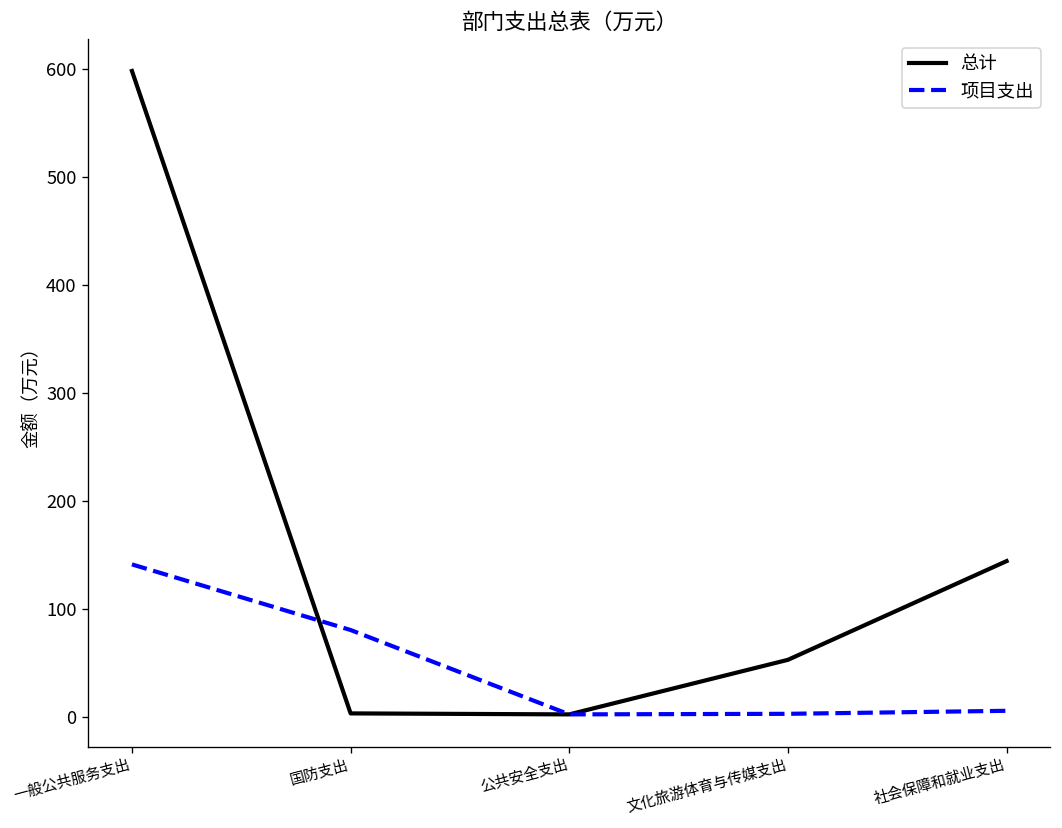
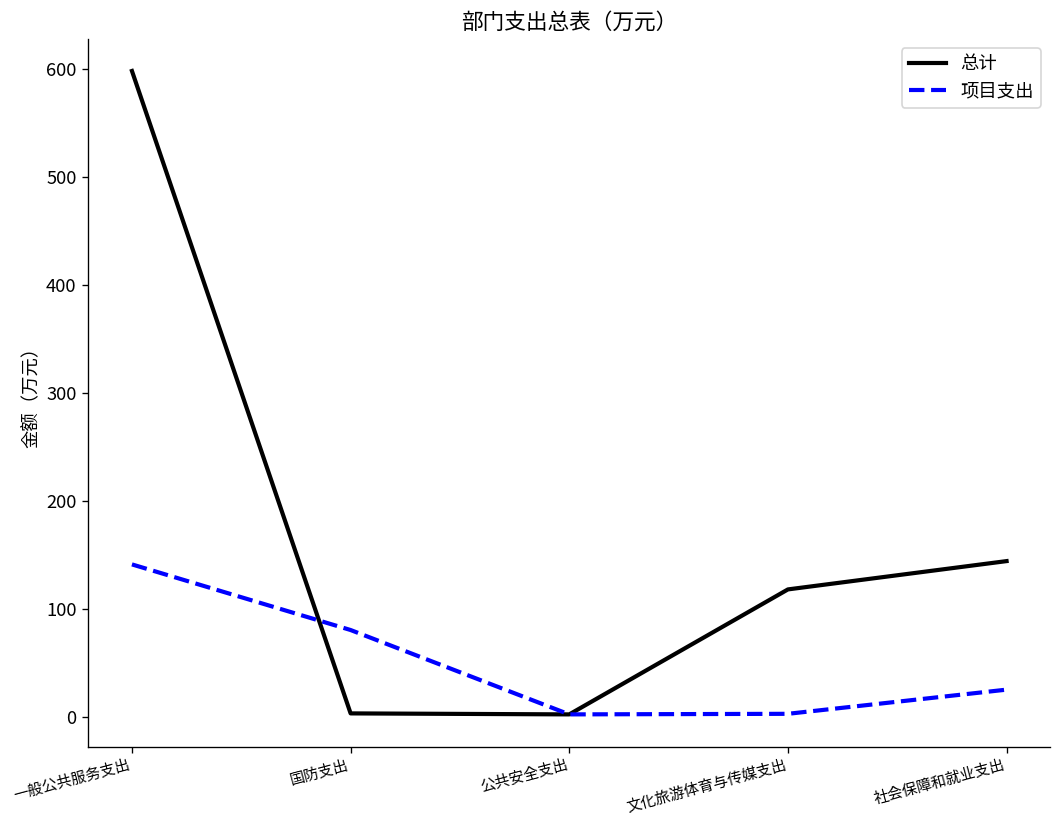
总计, 文化旅游体育与传媒支出: 50 -> 120
项目支出, 社会保障和就业支出: 10 -> 30
